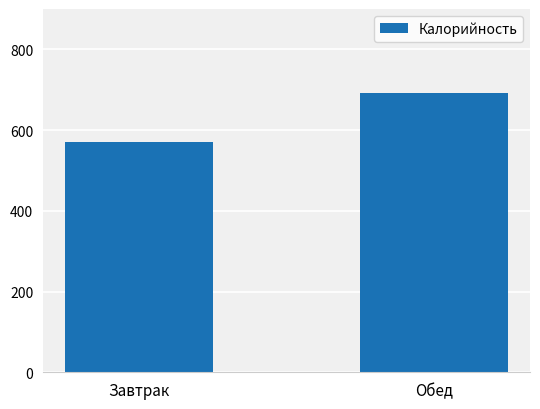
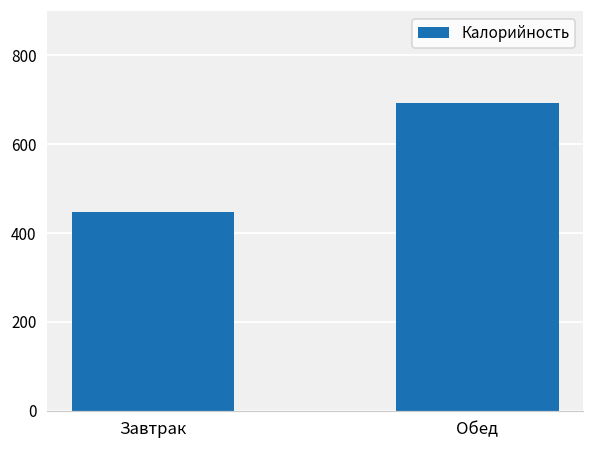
Завтрак: 570 -> 450
